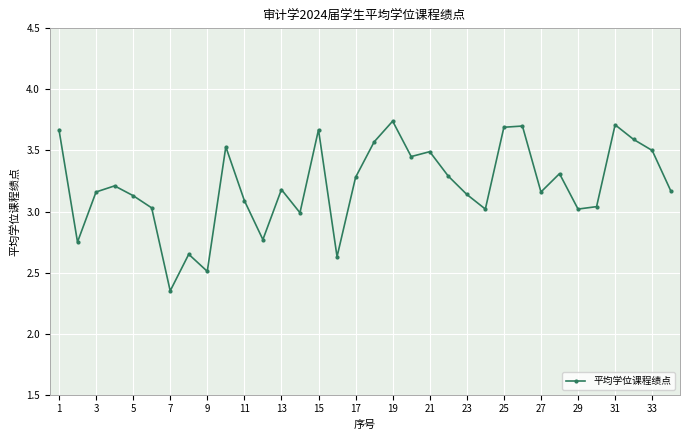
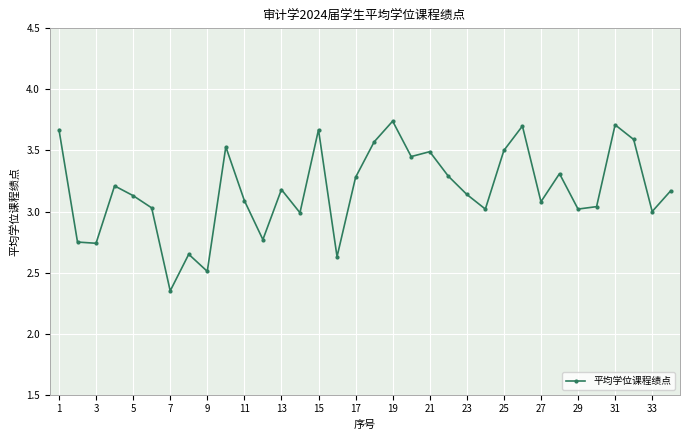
3: 3.16 -> 2.74
25: 3.69 -> 3.50
27: 3.16 -> 3.08
33: 3.5 -> 3.0
